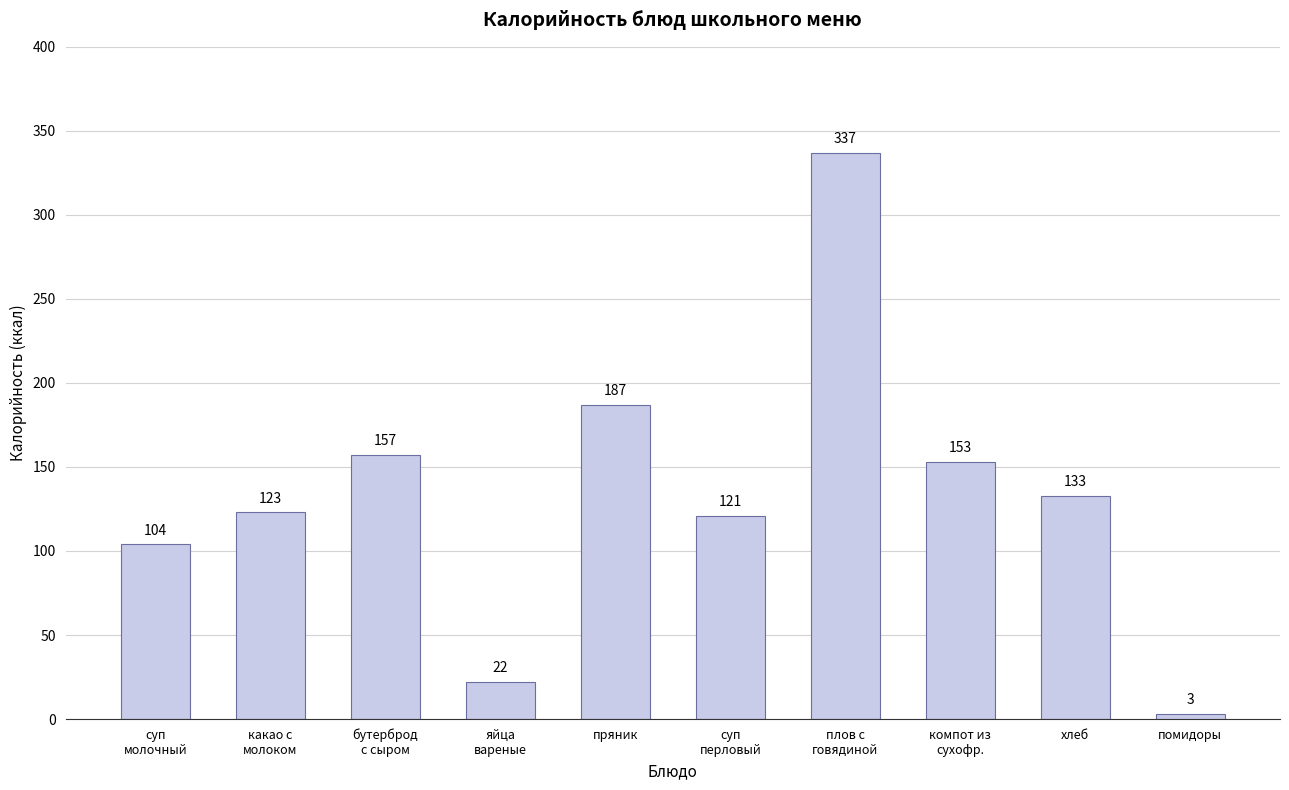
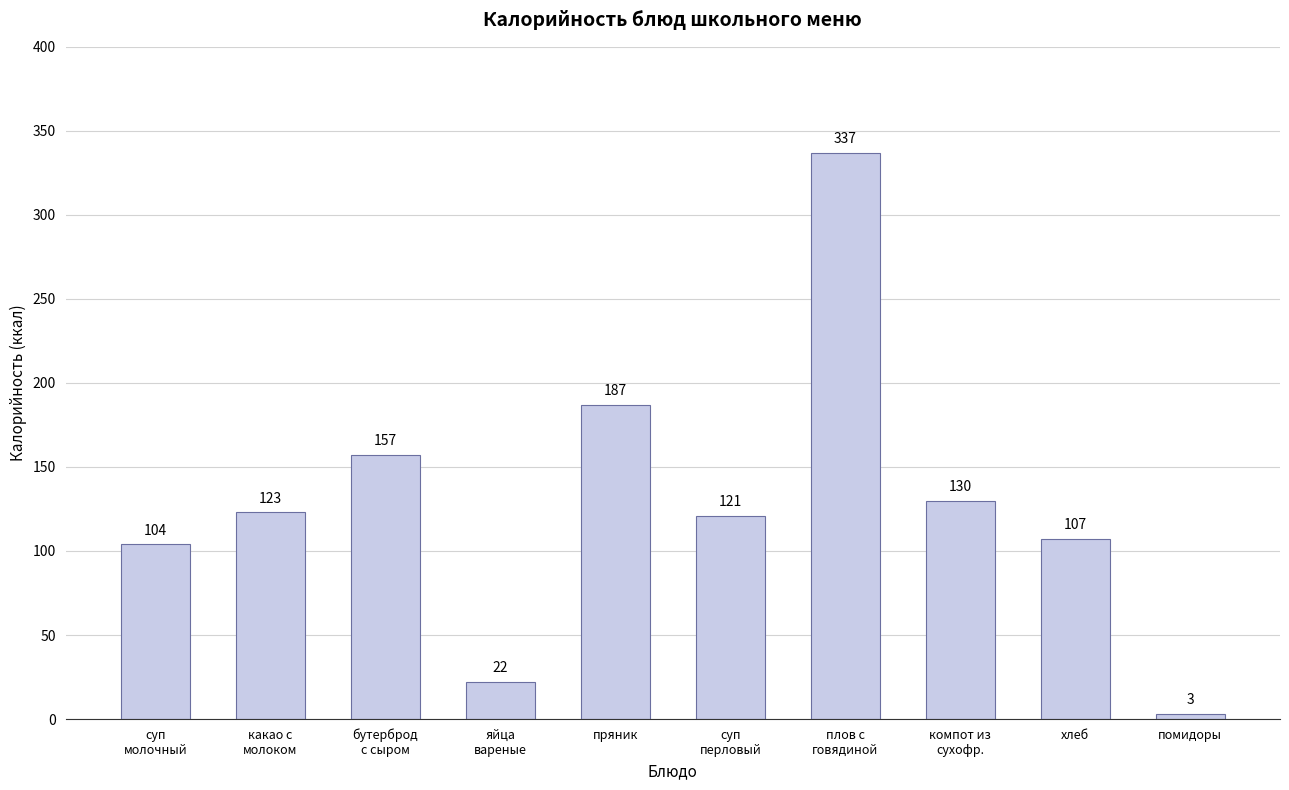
компот из сухофр.: 153 -> 130
хлеб: 133 -> 107
